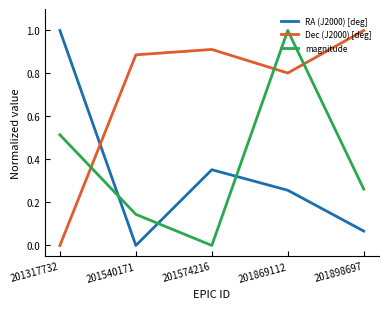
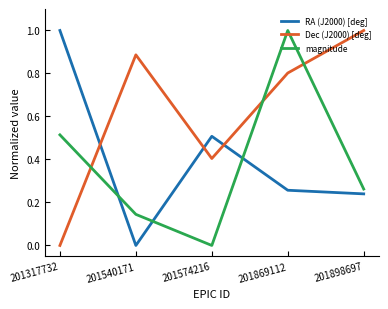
RA (J2000) [deg], 201574216: 0.35 -> 0.51
Dec (J2000) [deg], 201574216: 0.91 -> 0.40
RA (J2000) [deg], 201898697: 0.07 -> 0.24
